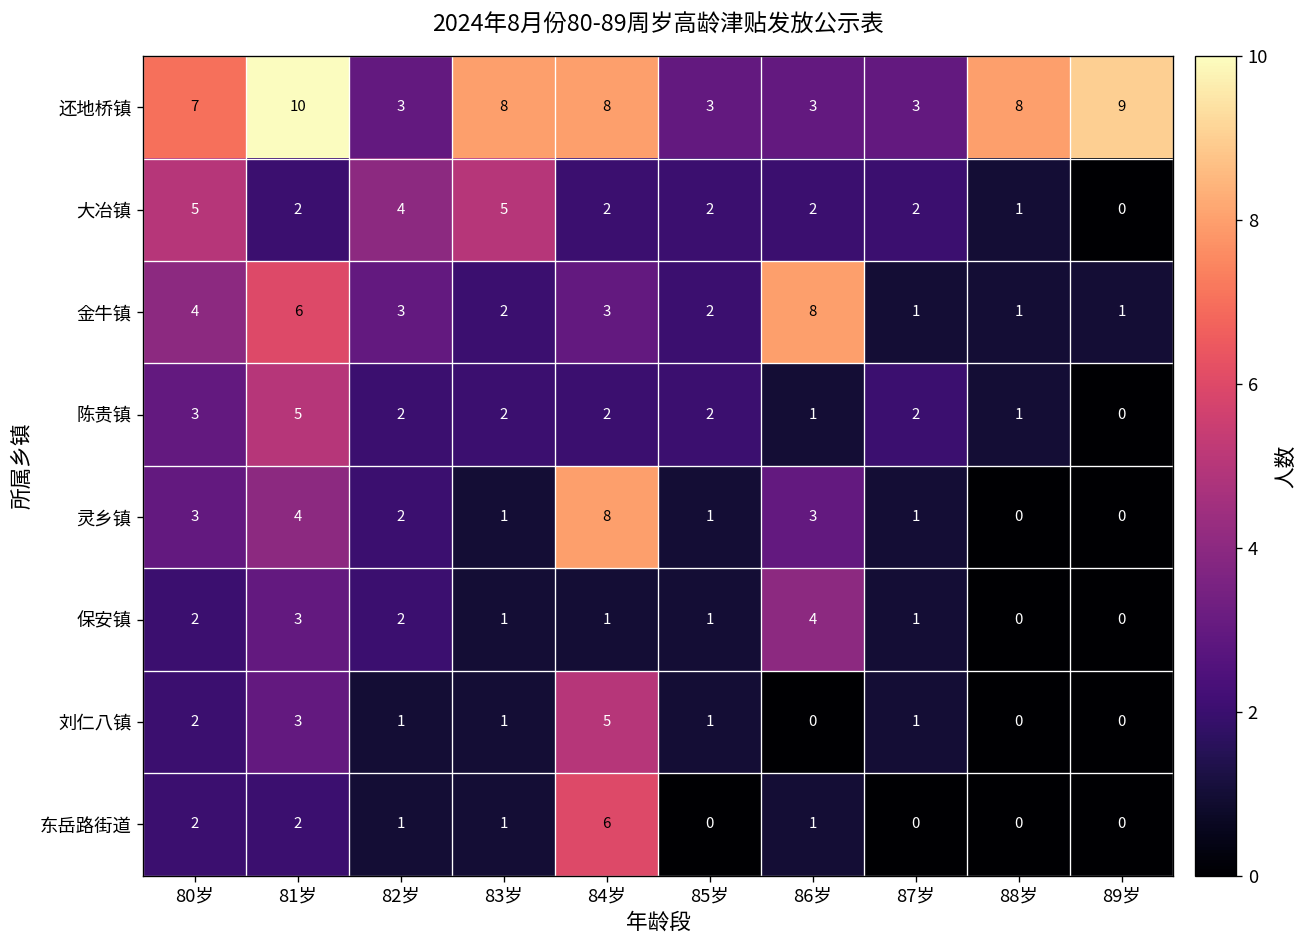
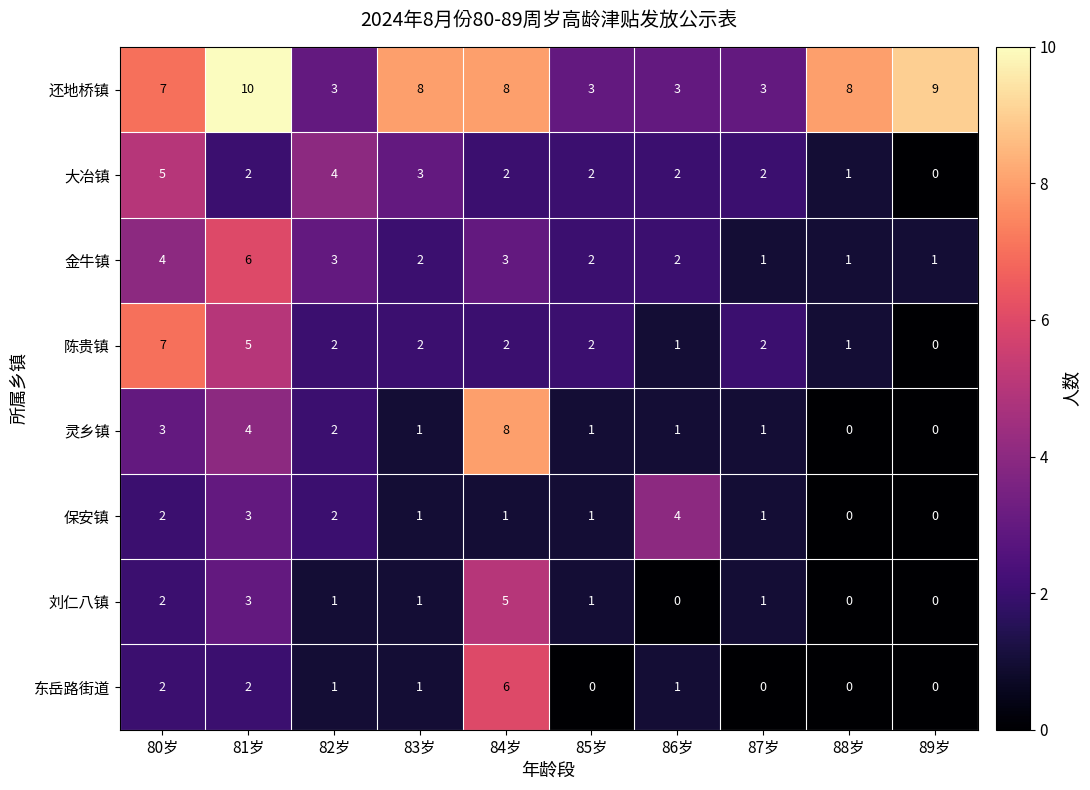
大冶镇, 83岁: 5 -> 3
金牛镇, 86岁: 8 -> 2
陈贵镇, 80岁: 3 -> 7
灵乡镇, 86岁: 3 -> 1
